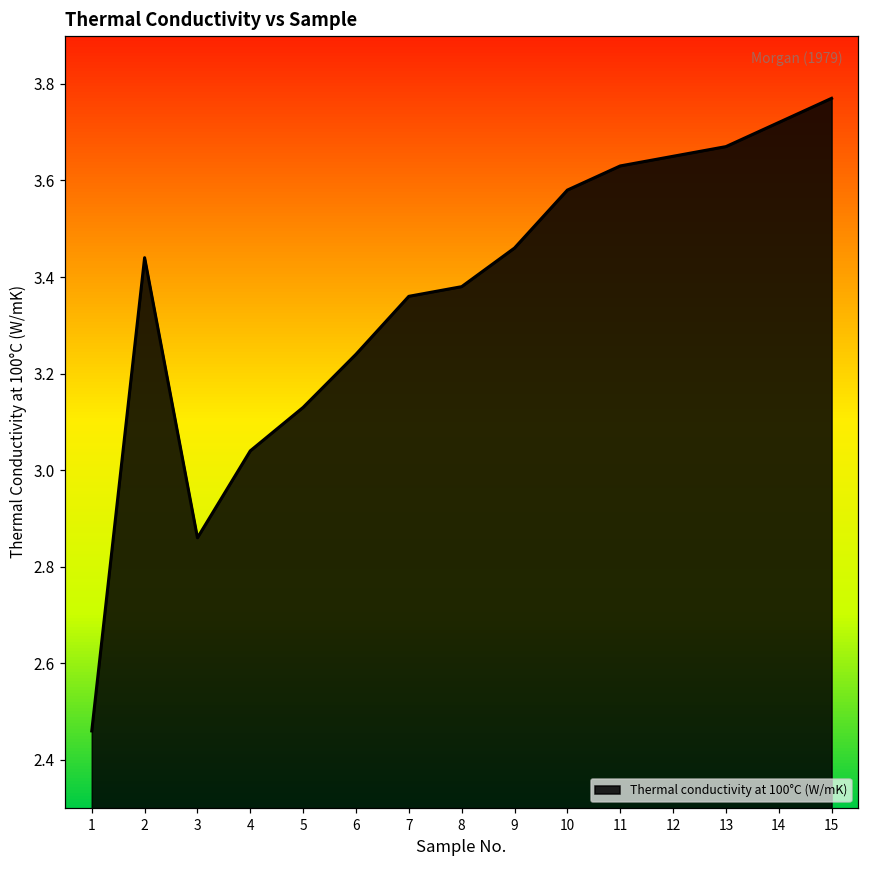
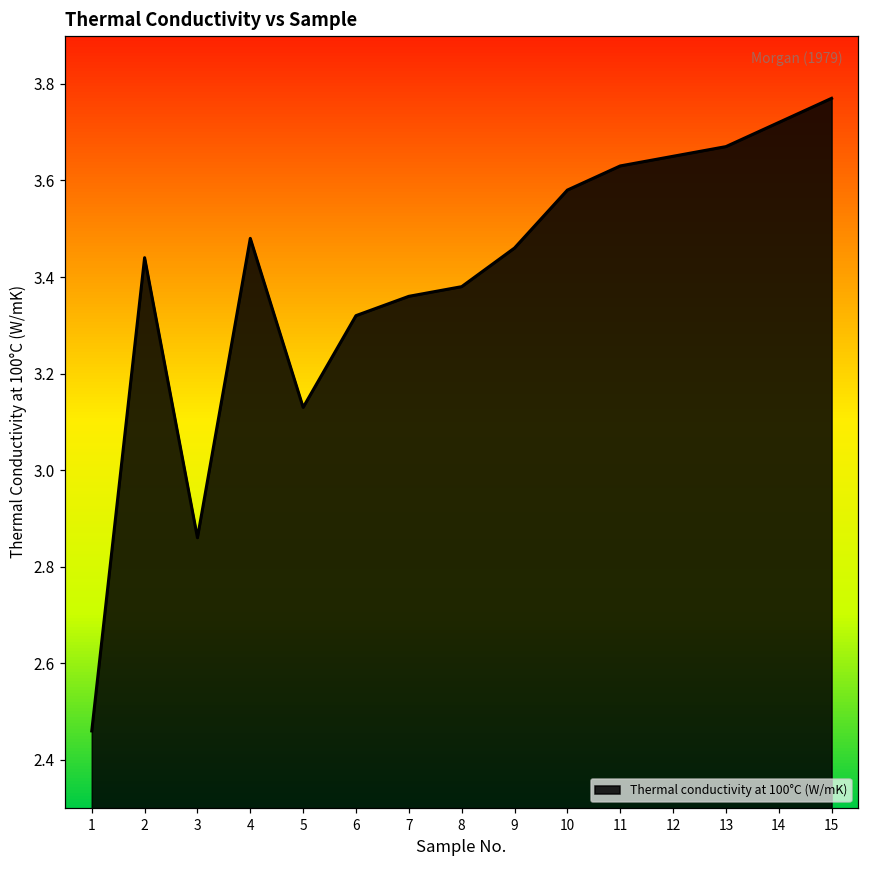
4: 3.04 -> 3.48
6: 3.24 -> 3.32
